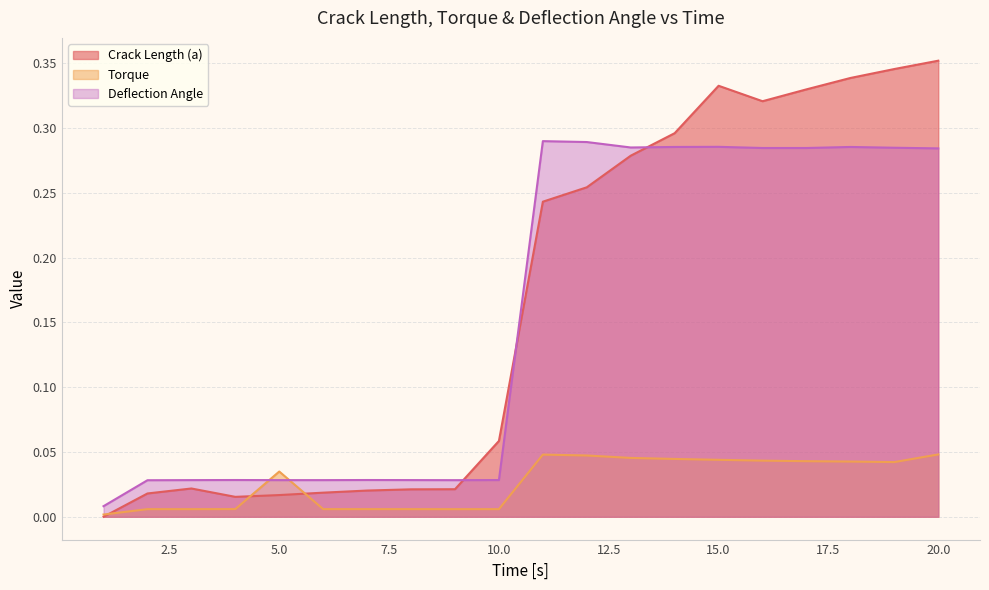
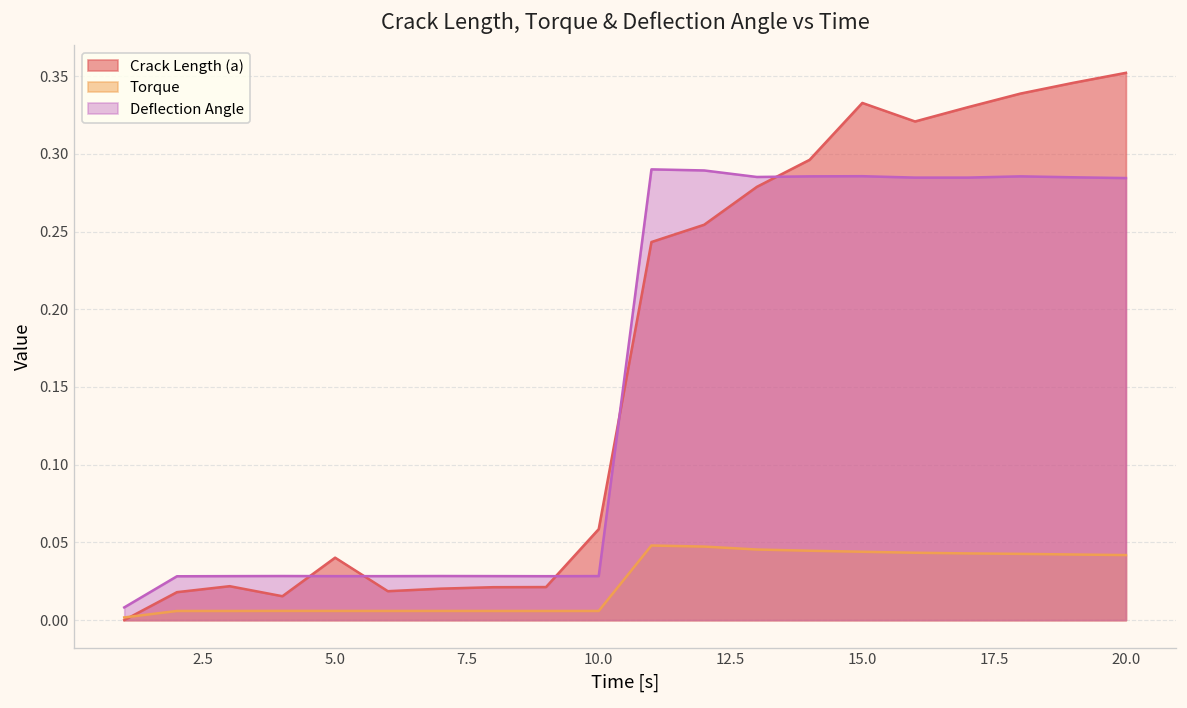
Crack Length (a), 5.0: 0.017 -> 0.040
Torque, 5.0: 0.035 -> 0.006
Torque, 20.0: 0.048 -> 0.042
